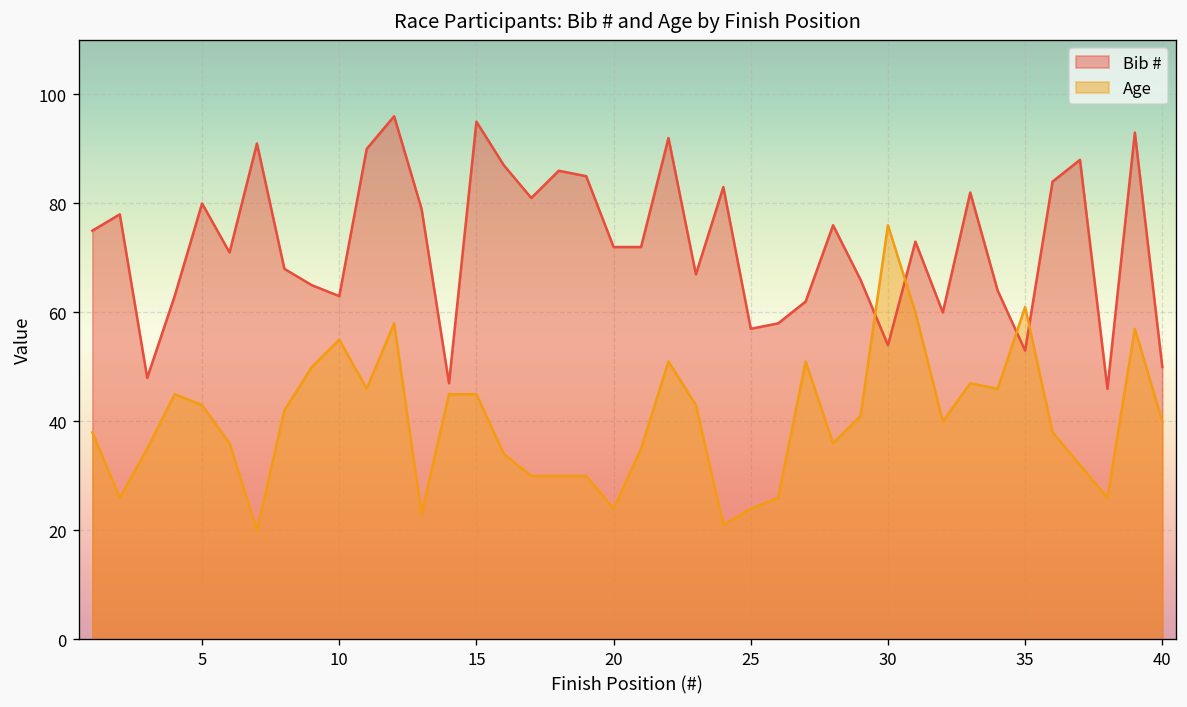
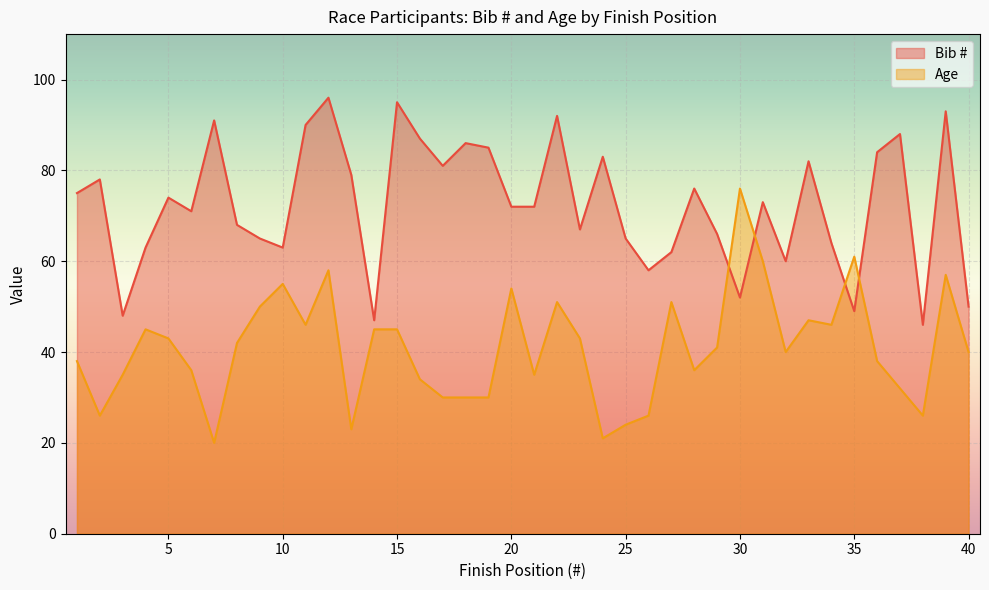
Bib #, 5: 80 -> 74
Age, 20: 24 -> 54
Bib #, 25: 57 -> 65
Bib #, 30: 54 -> 52
Bib #, 35: 53 -> 49
